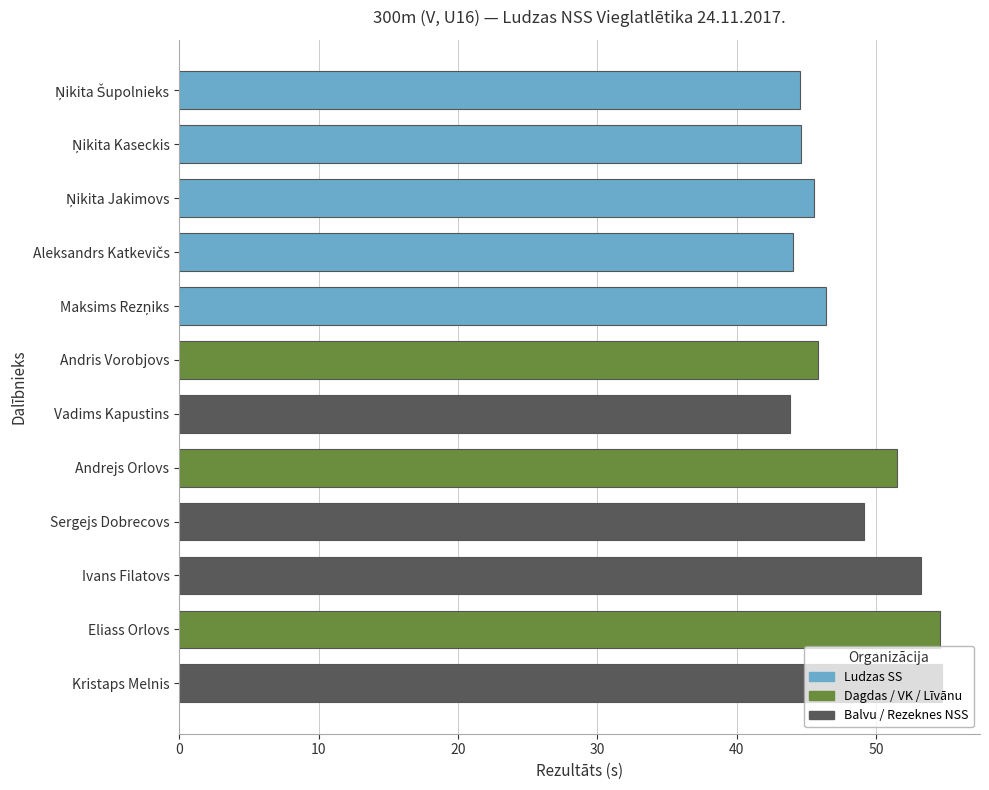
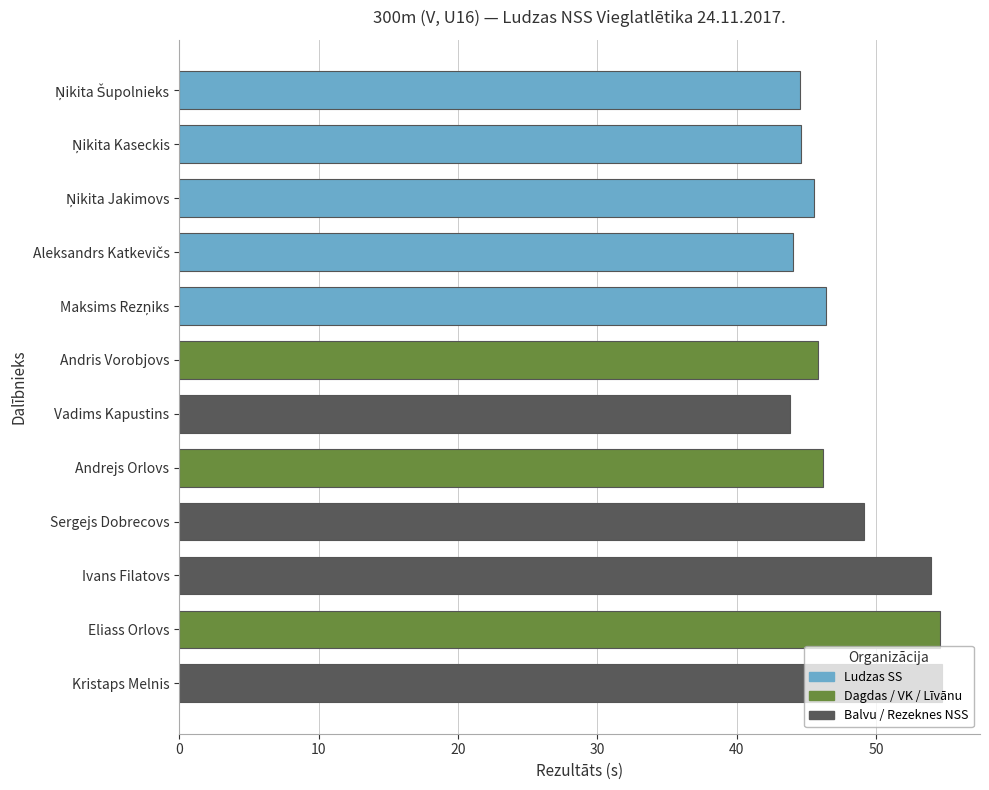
Andrejs Orlovs: 51.5 -> 46.2
Ivans Filatovs: 53.2 -> 53.9
